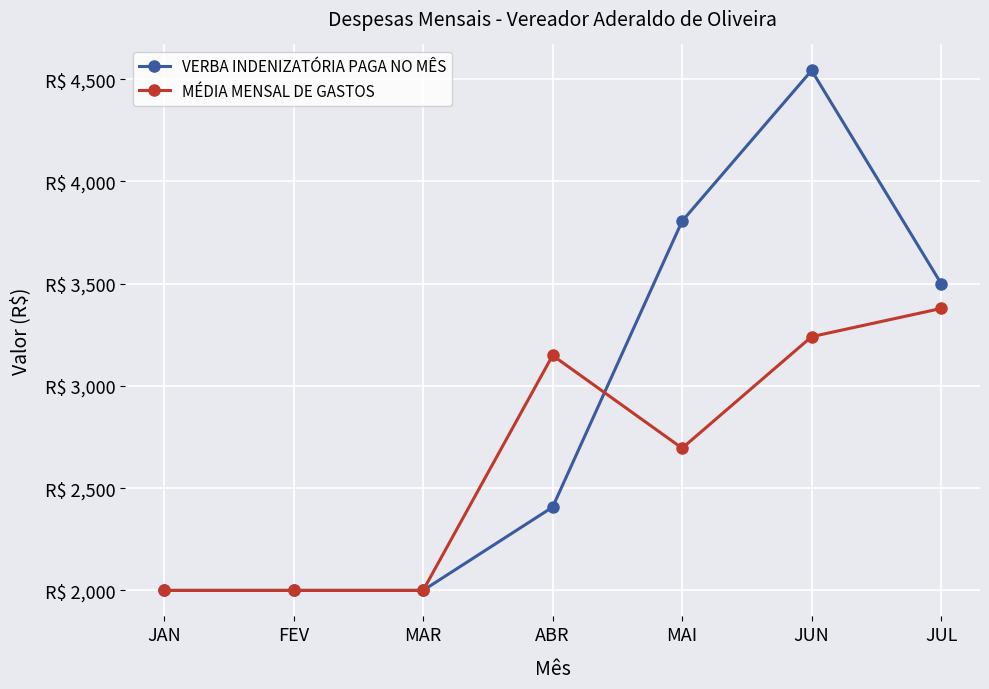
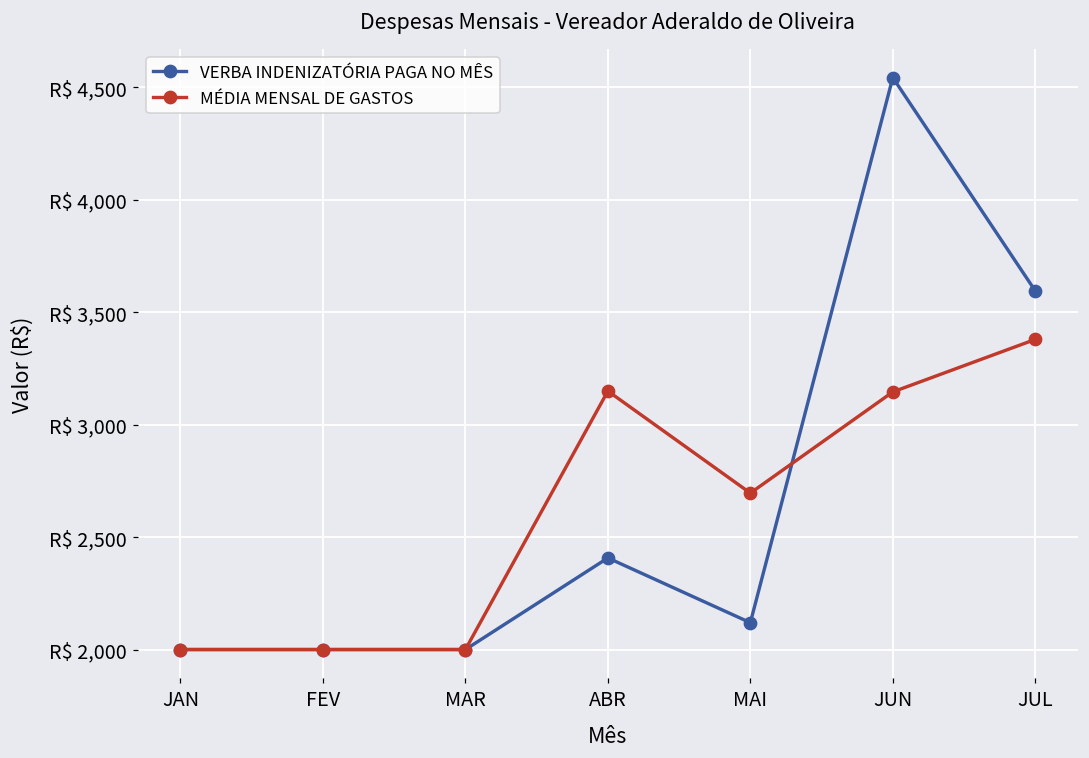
VERBA INDENIZATÓRIA PAGA NO MÊS, MAI: R$ 3,810 -> R$ 2,120
MÉDIA MENSAL DE GASTOS, JUN: R$ 3,240 -> R$ 3,140
VERBA INDENIZATÓRIA PAGA NO MÊS, JUL: R$ 3,500 -> R$ 3,590
